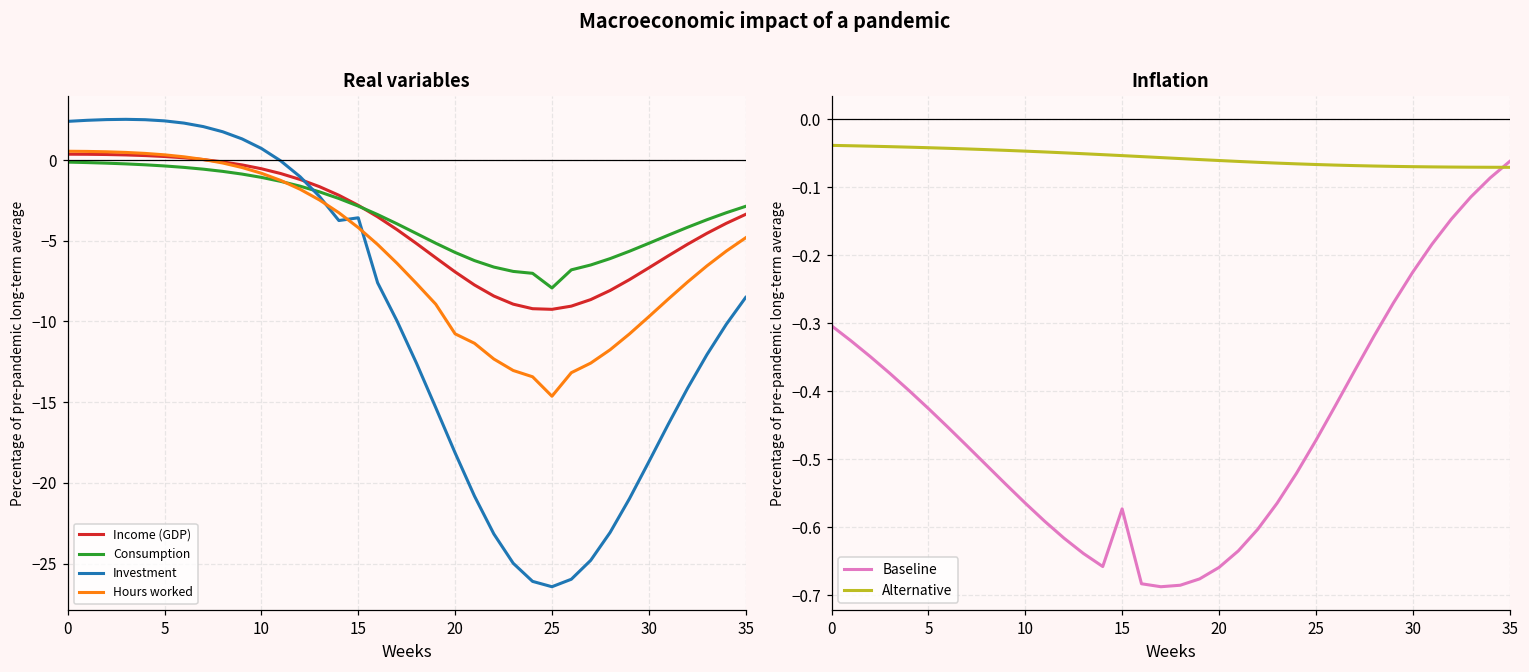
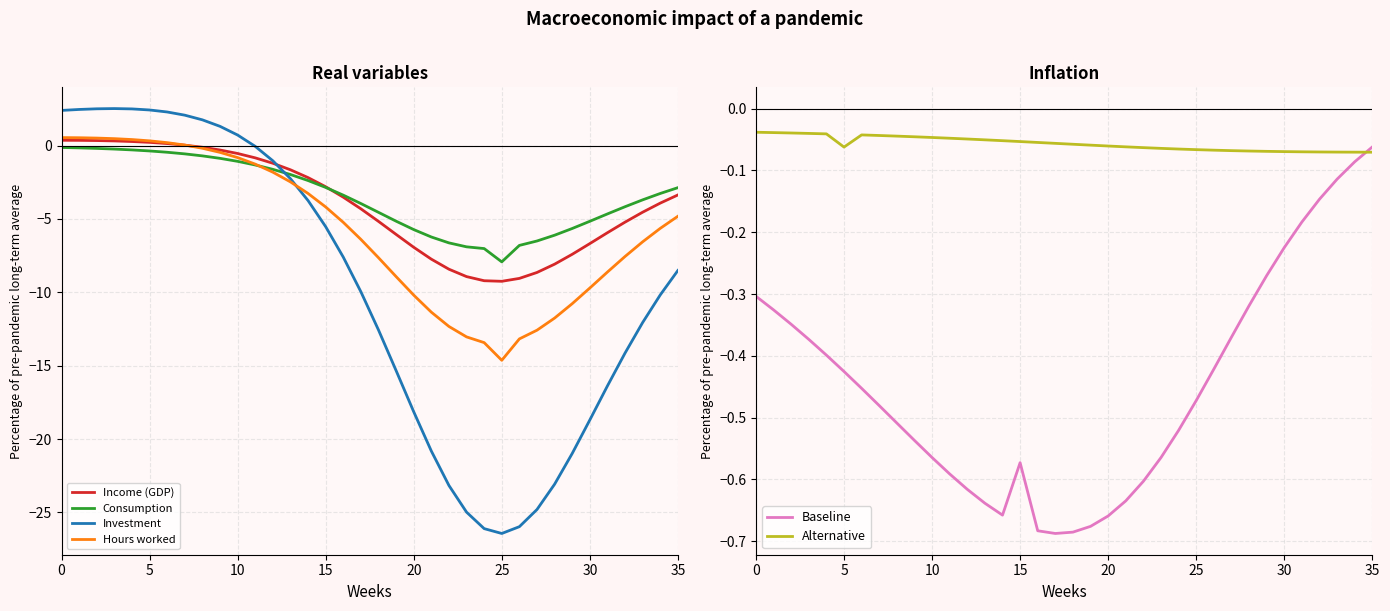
Real variables, Investment, 15: -3.6 -> -5.5
Real variables, Hours worked, 20: -10.8 -> -10.2
Inflation, Alternative, 5: -0.04 -> -0.06
